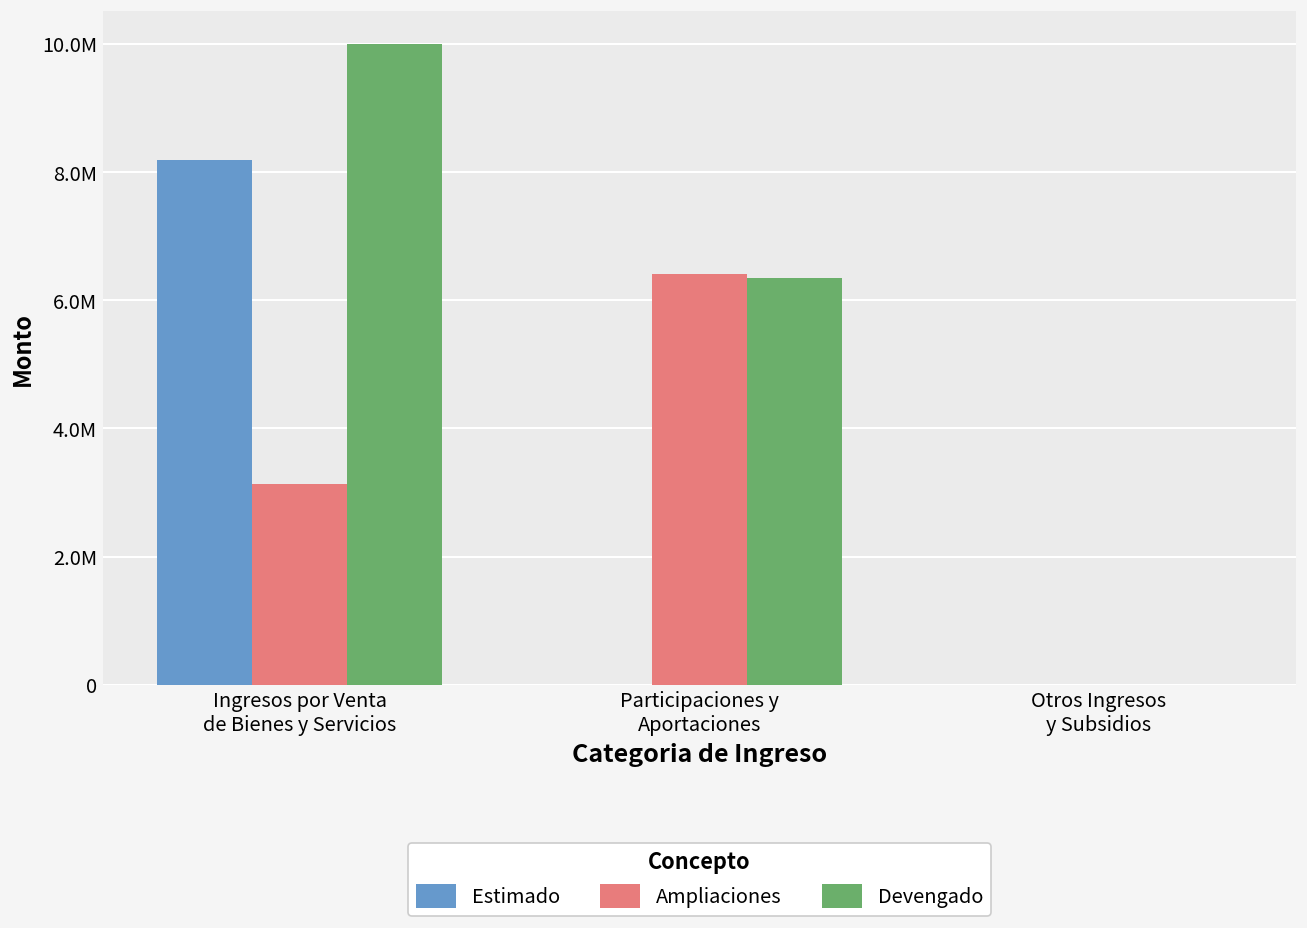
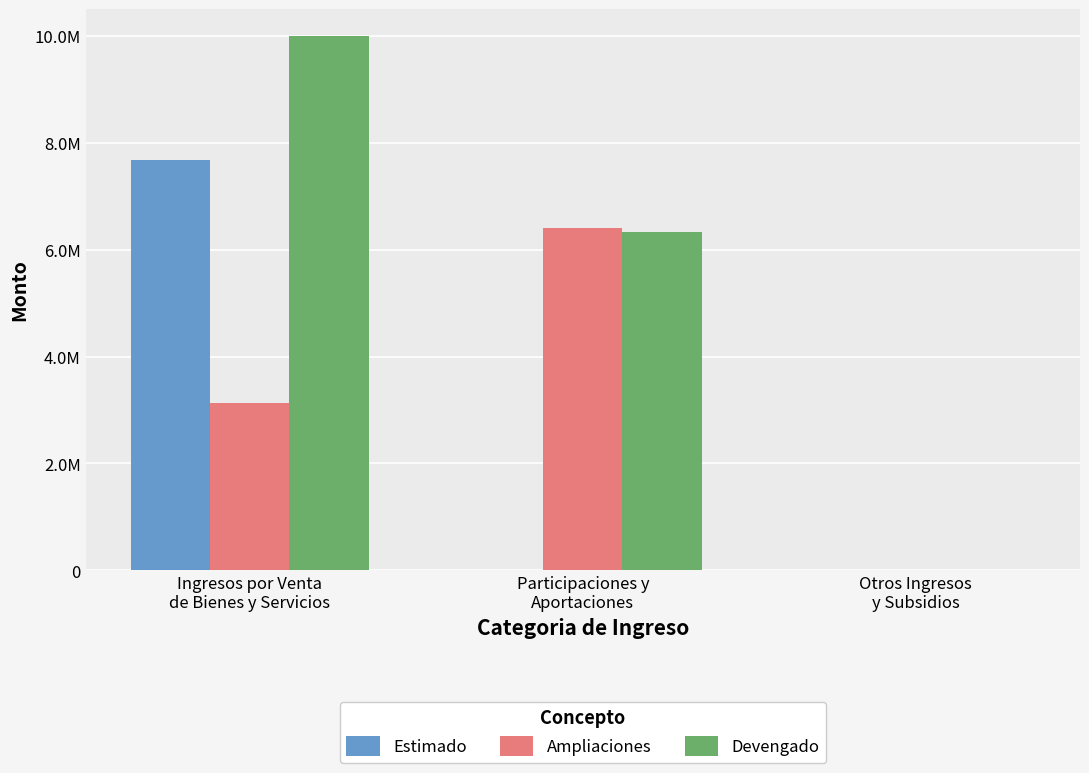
Estimado, Ingresos por Venta de Bienes y Servicios: 8200000 -> 7700000
